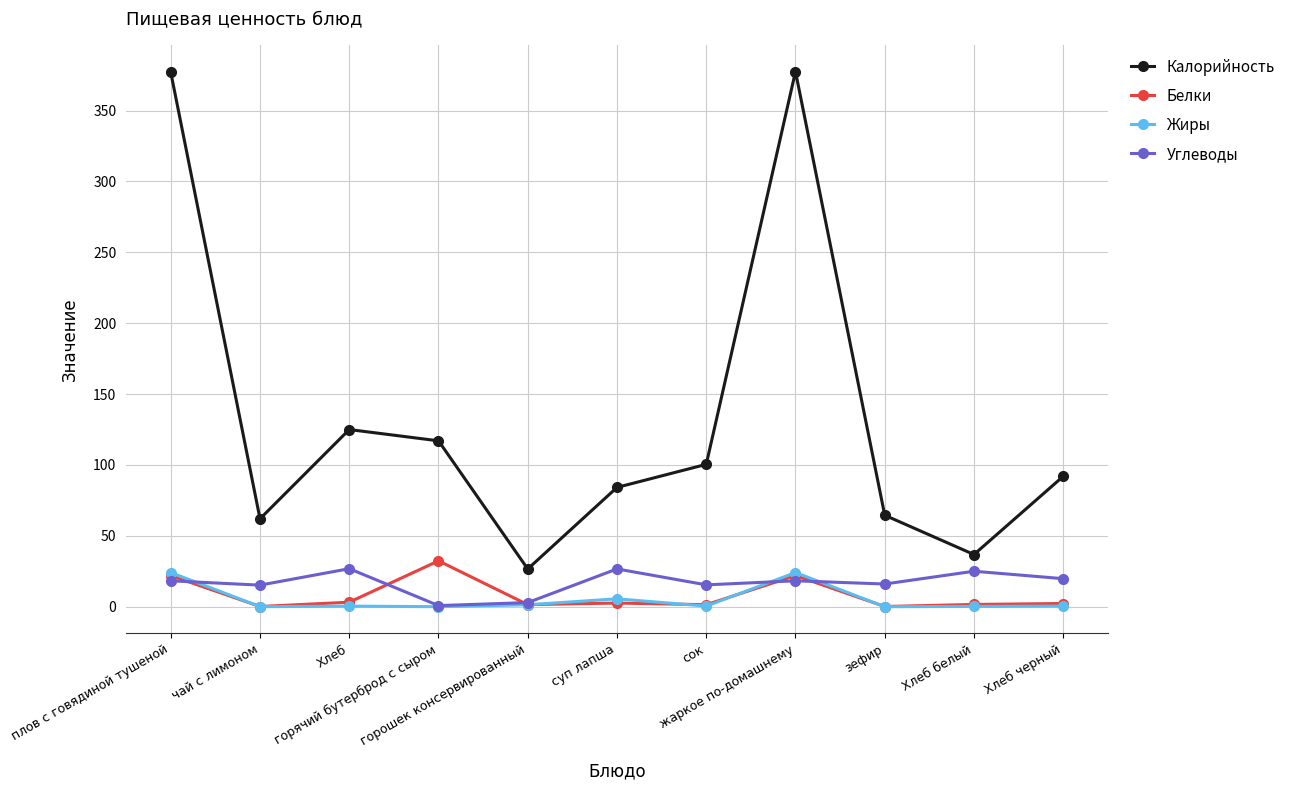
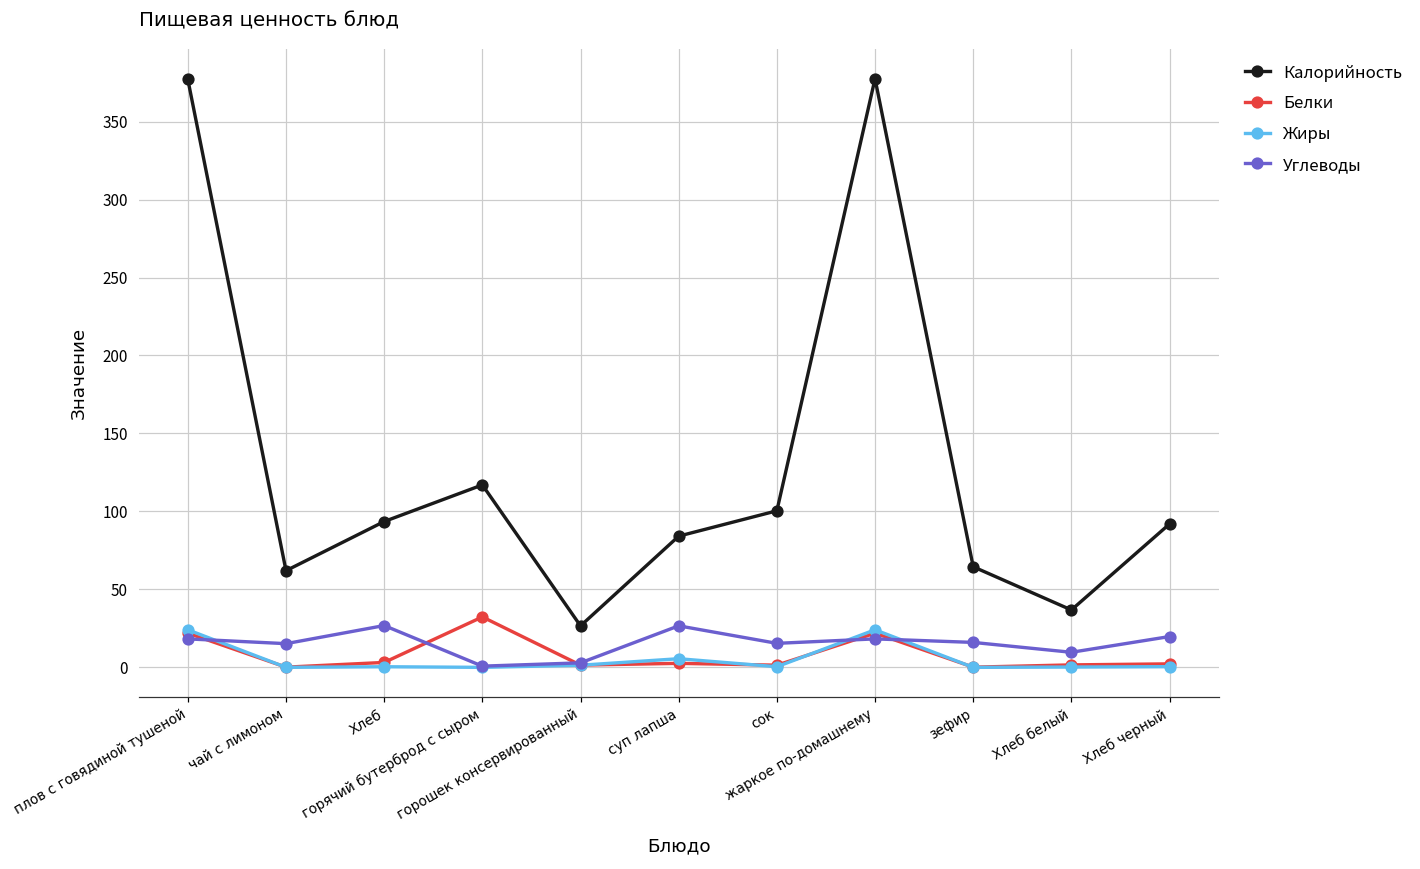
Калорийность, Хлеб: 125 -> 94
Углеводы, Хлеб белый: 25 -> 10
